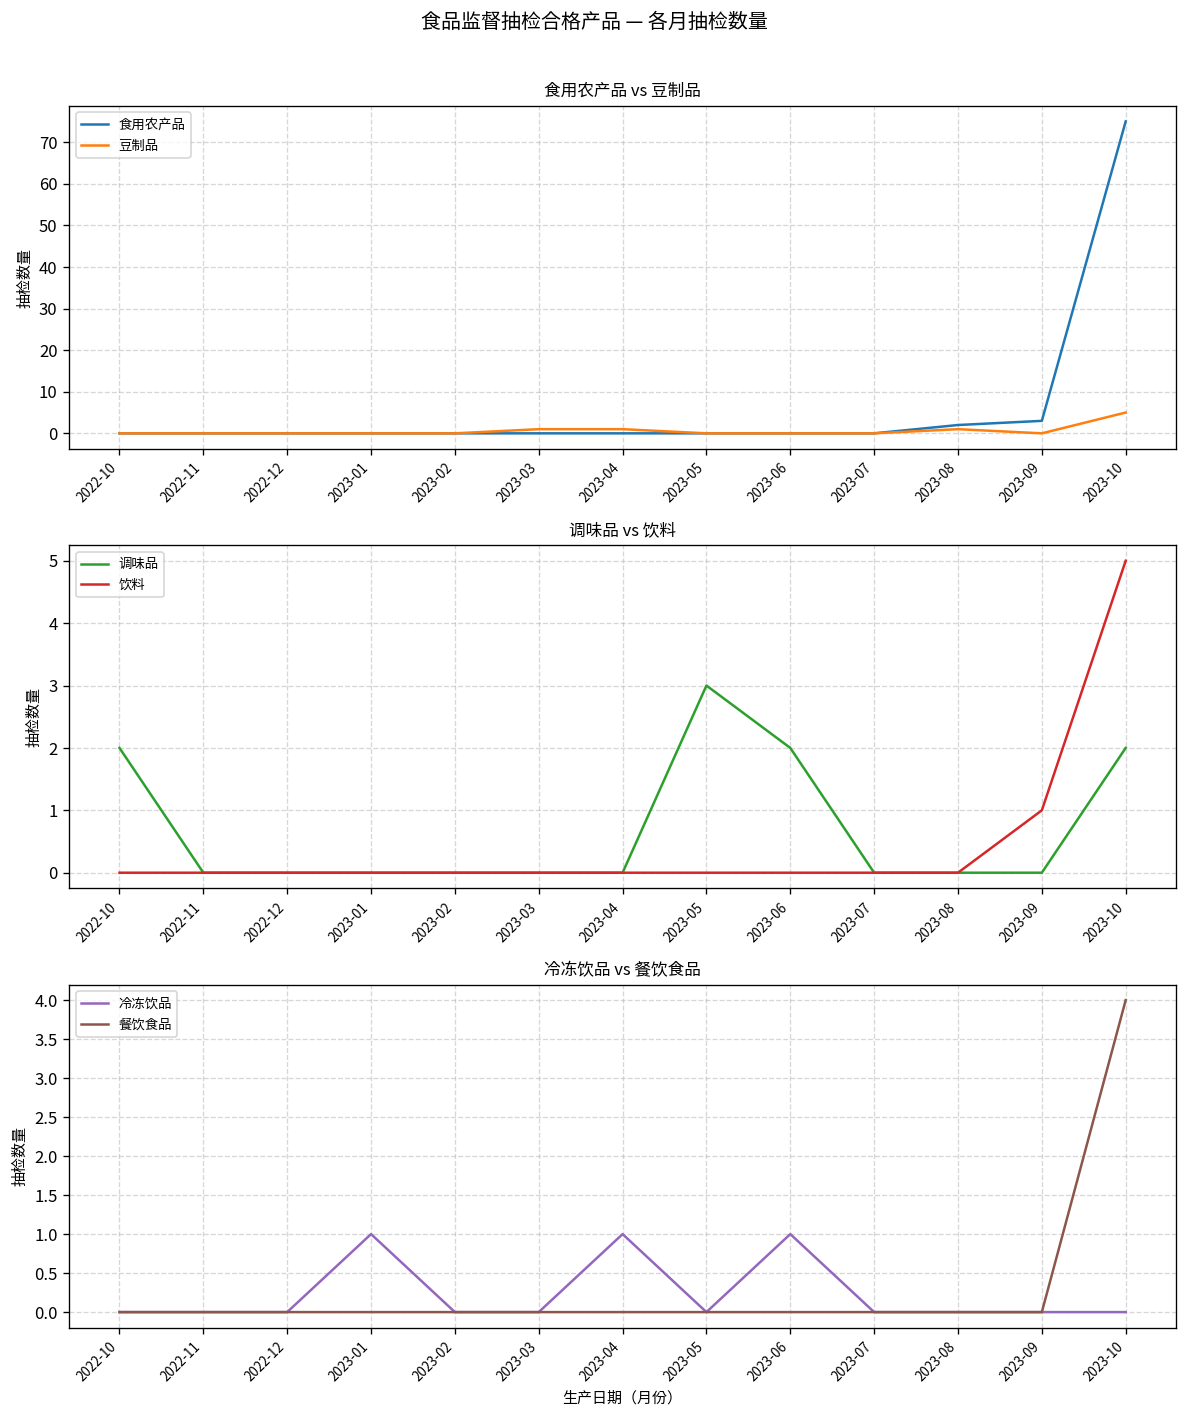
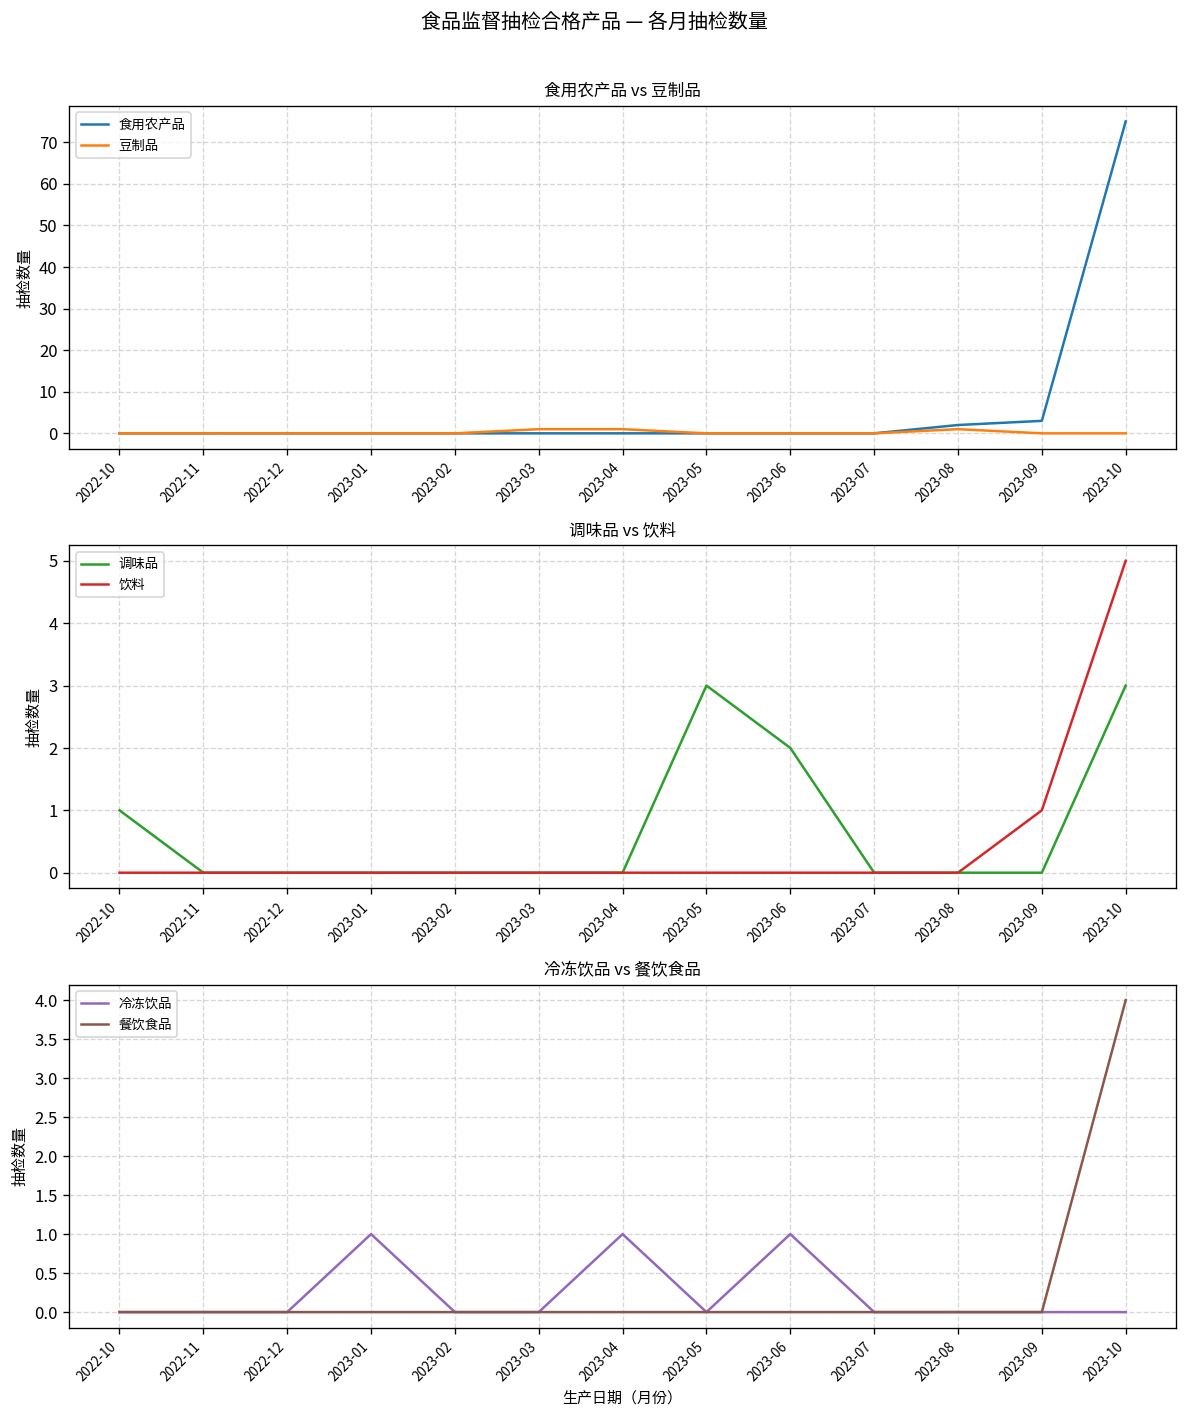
食用农产品 vs 豆制品, 豆制品, 2023-10: 5 -> 0
调味品 vs 饮料, 调味品, 2022-10: 2 -> 1
调味品 vs 饮料, 调味品, 2023-10: 2 -> 3
